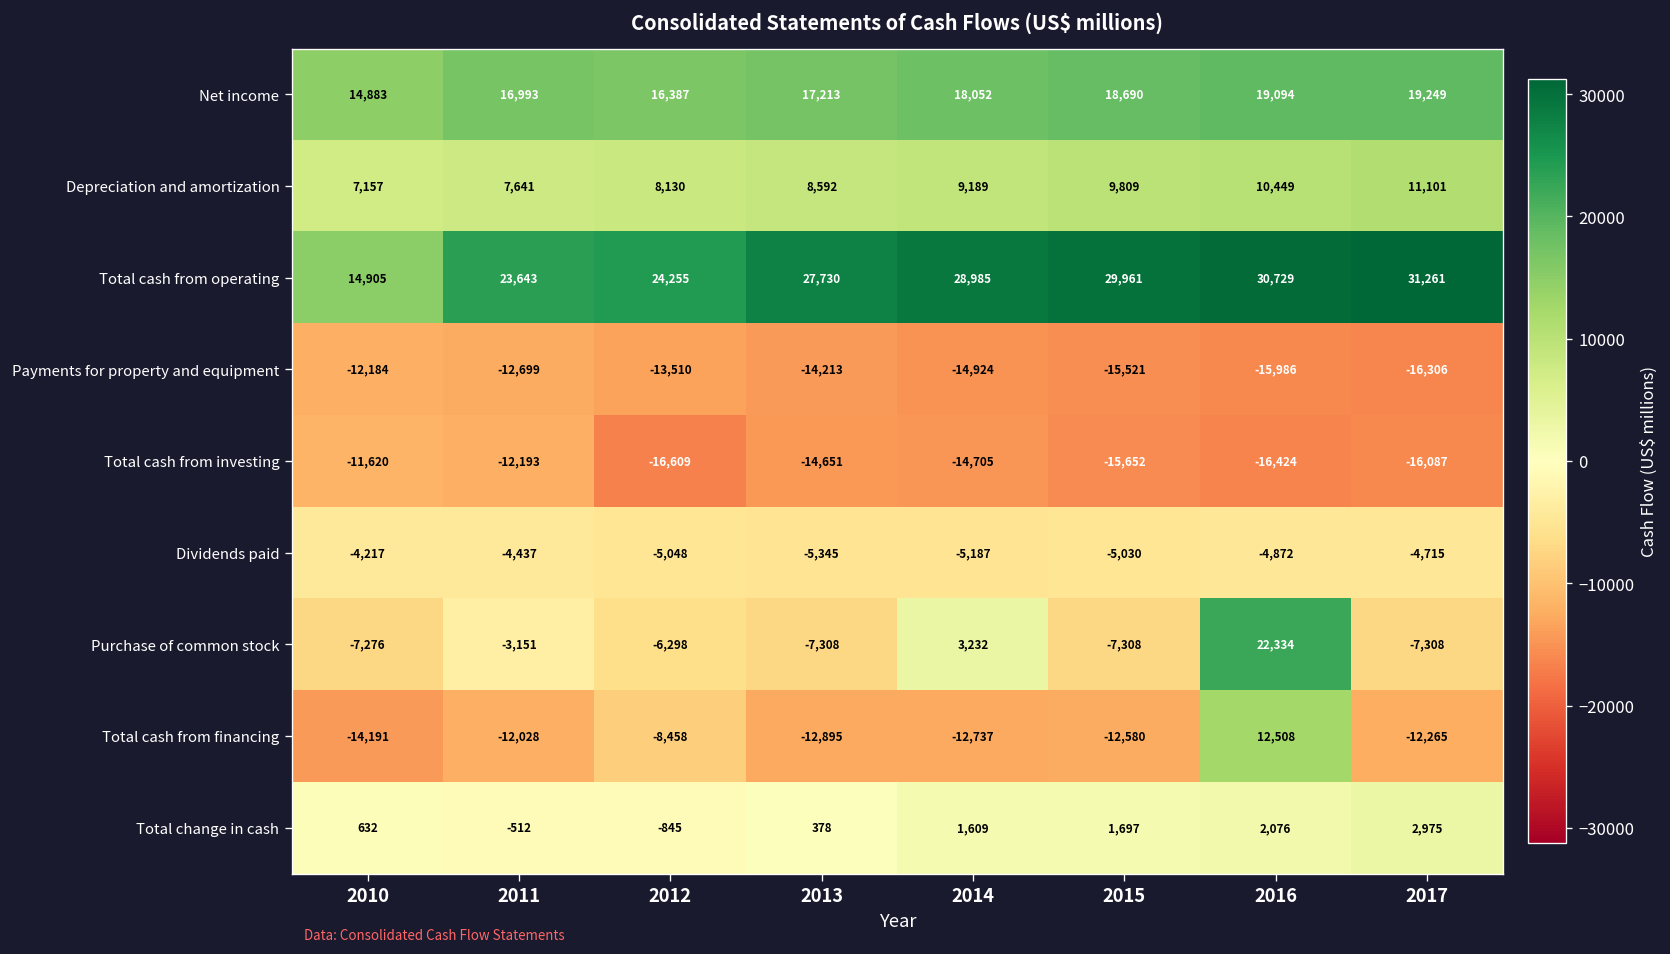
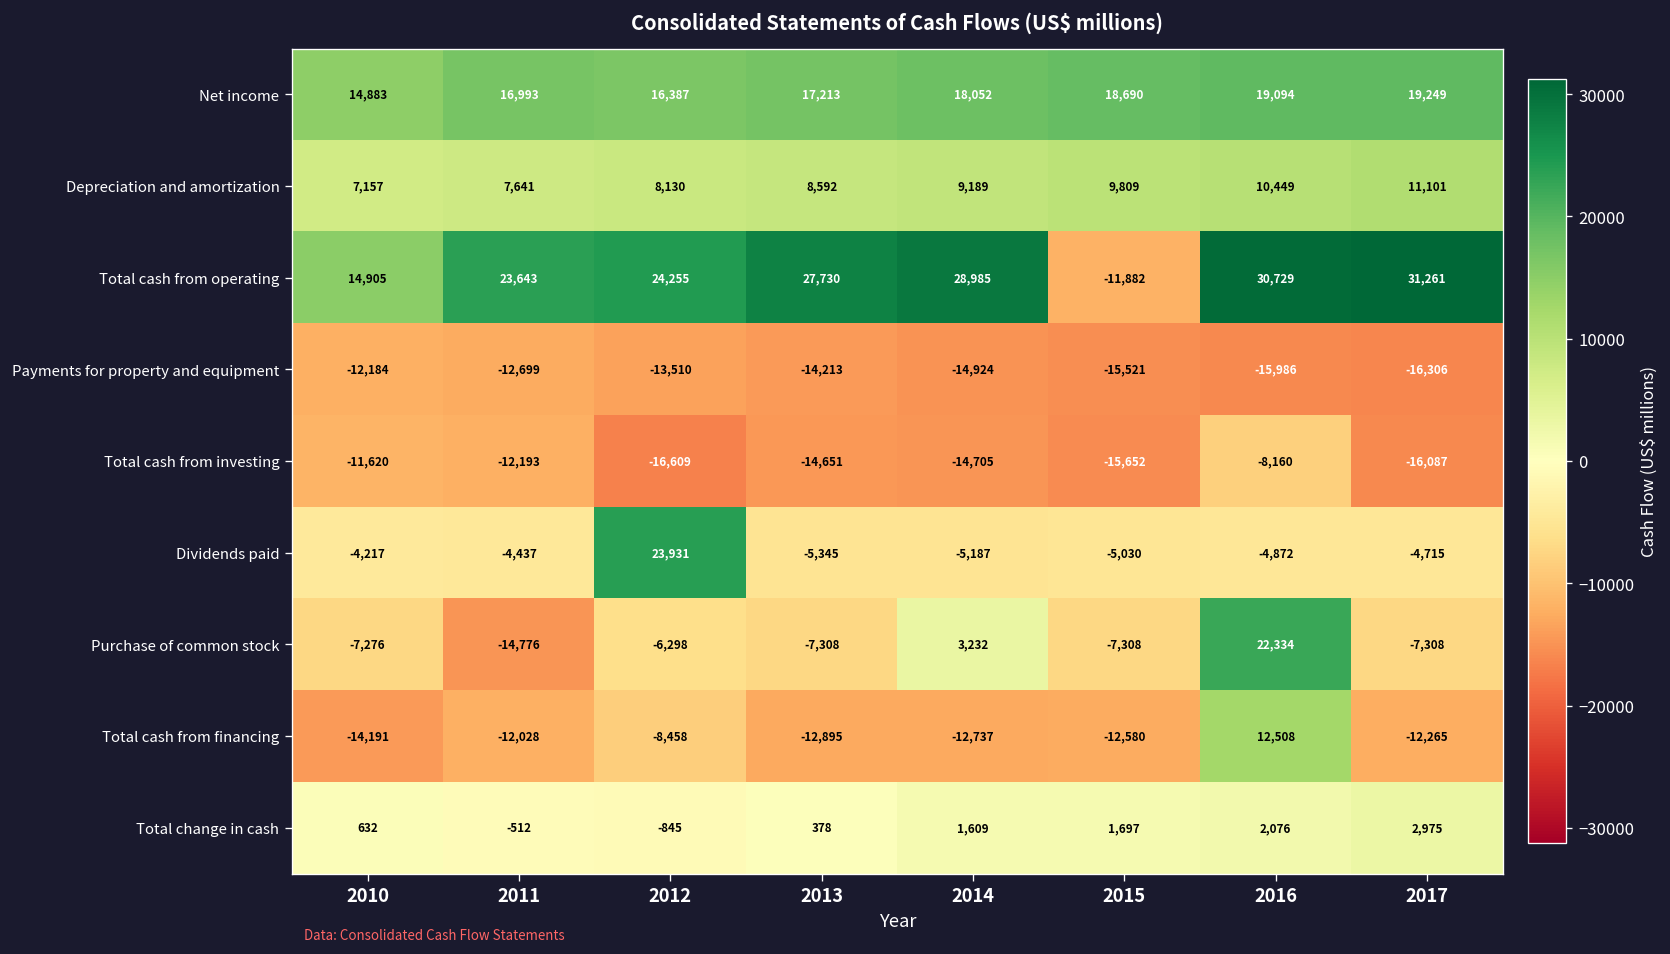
Total cash from operating, 2015: 29,961 -> -11,882
Total cash from investing, 2016: -16,424 -> -8,160
Dividends paid, 2012: -5,048 -> 23,931
Purchase of common stock, 2011: -3,151 -> -14,776
